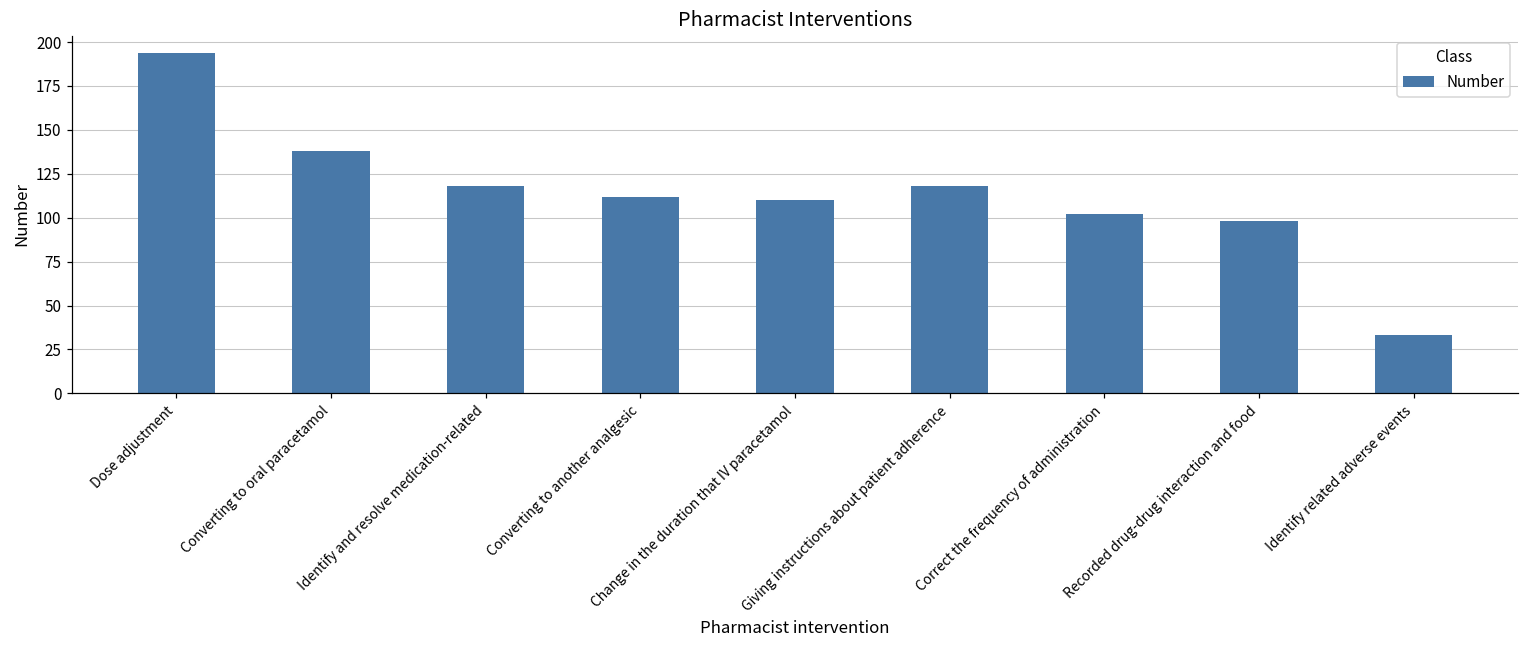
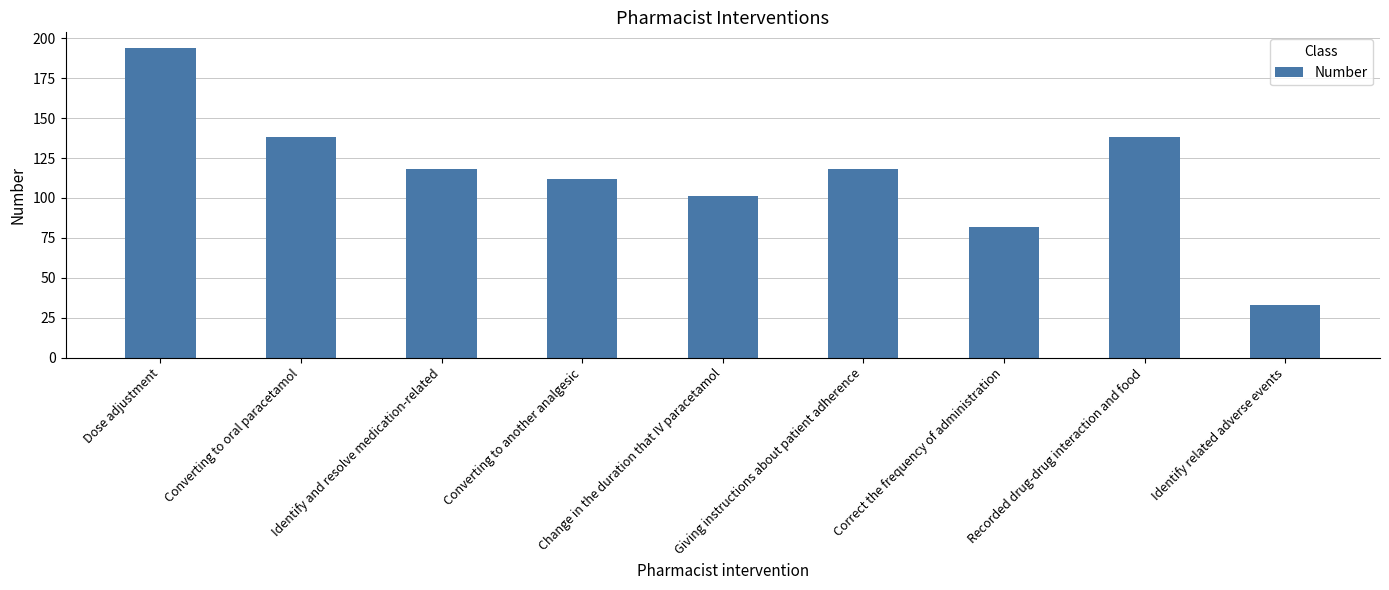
Change in the duration that IV paracetamol: 110 -> 101
Correct the frequency of administration: 102 -> 82
Recorded drug-drug interaction and food: 98 -> 138
